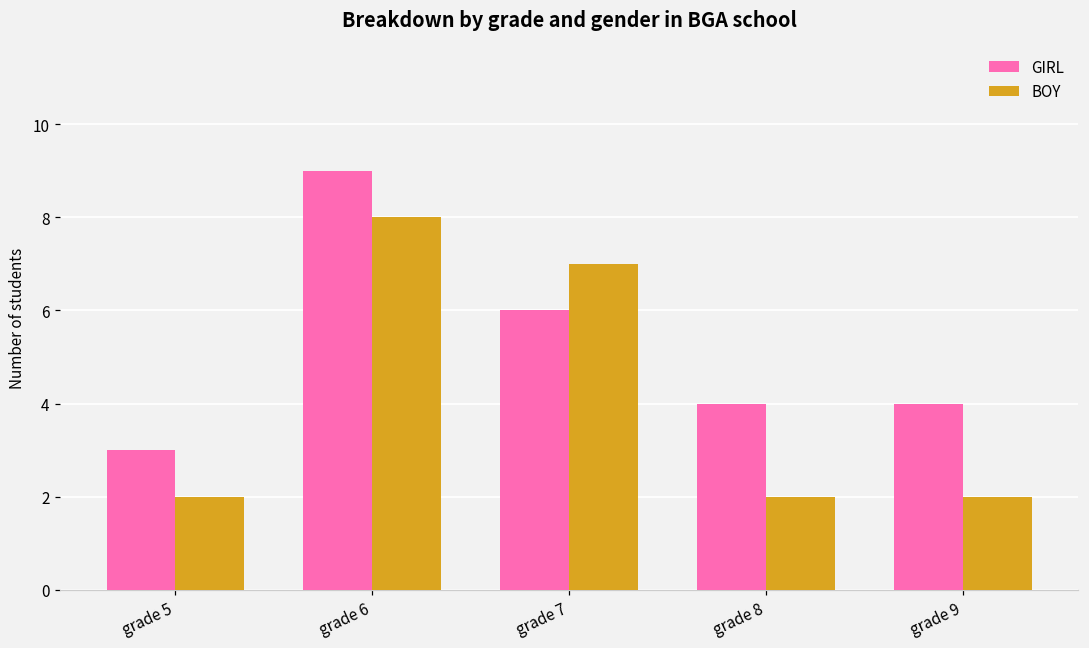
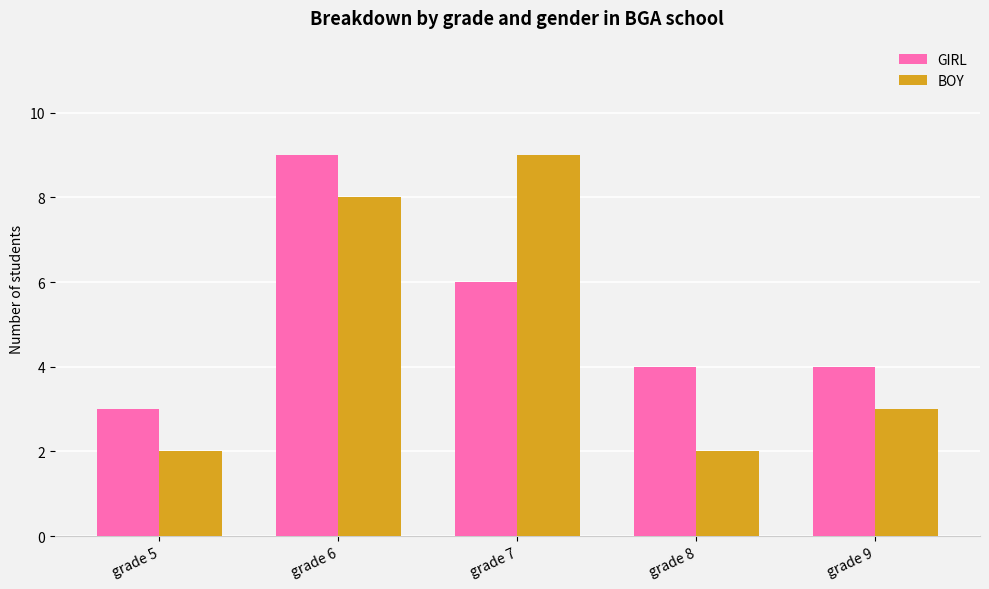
BOY, grade 7: 7 -> 9
BOY, grade 9: 2 -> 3
